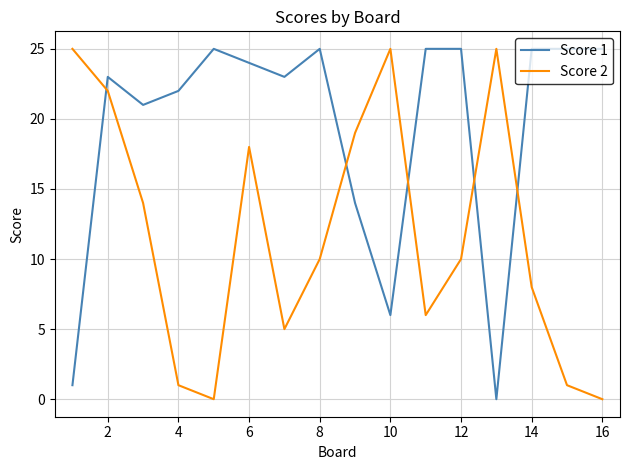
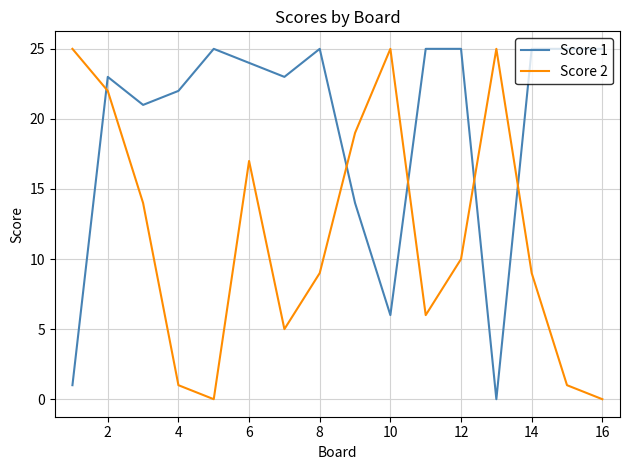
Score 2, 6: 18 -> 17
Score 2, 8: 10 -> 9
Score 2, 14: 8 -> 9
